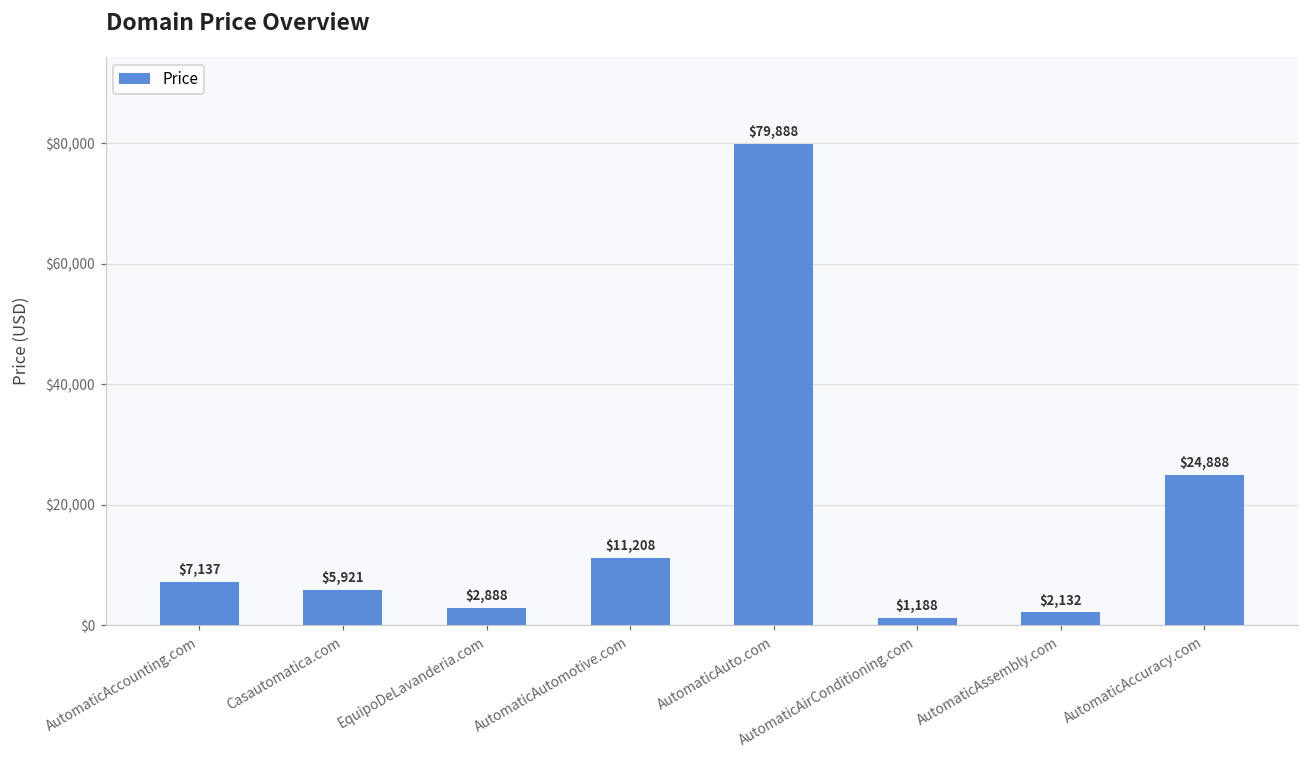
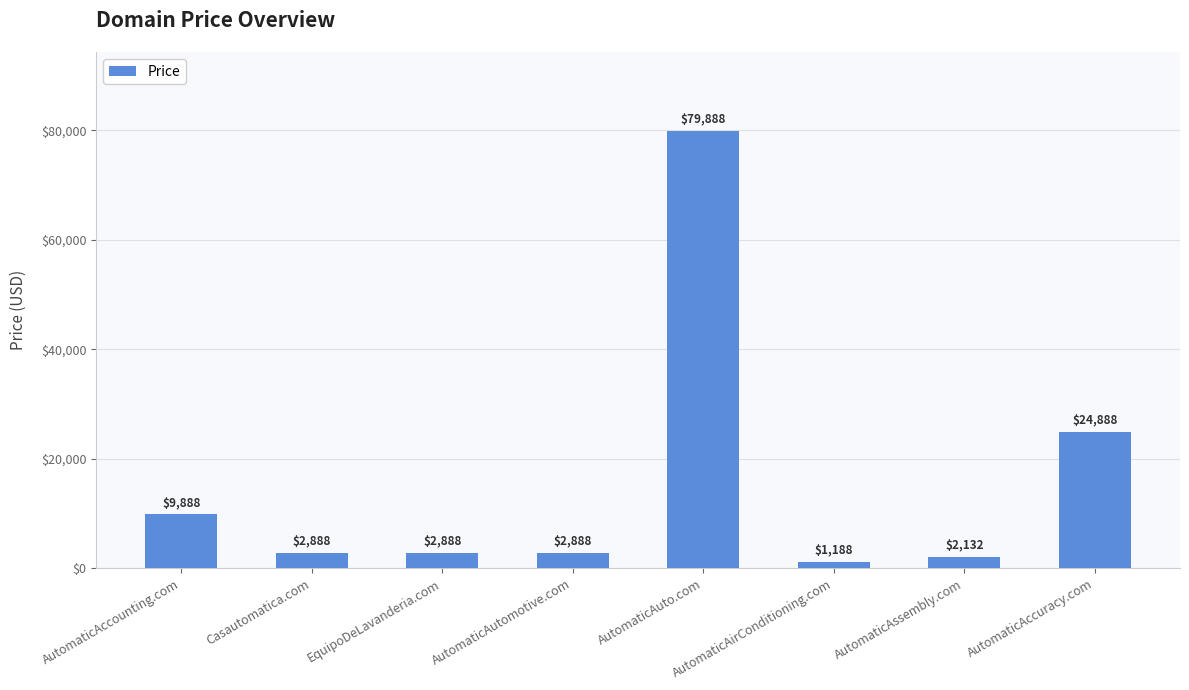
AutomaticAccounting.com: $7,137 -> $9,888
Casautomatica.com: $5,921 -> $2,888
AutomaticAutomotive.com: $11,208 -> $2,888
